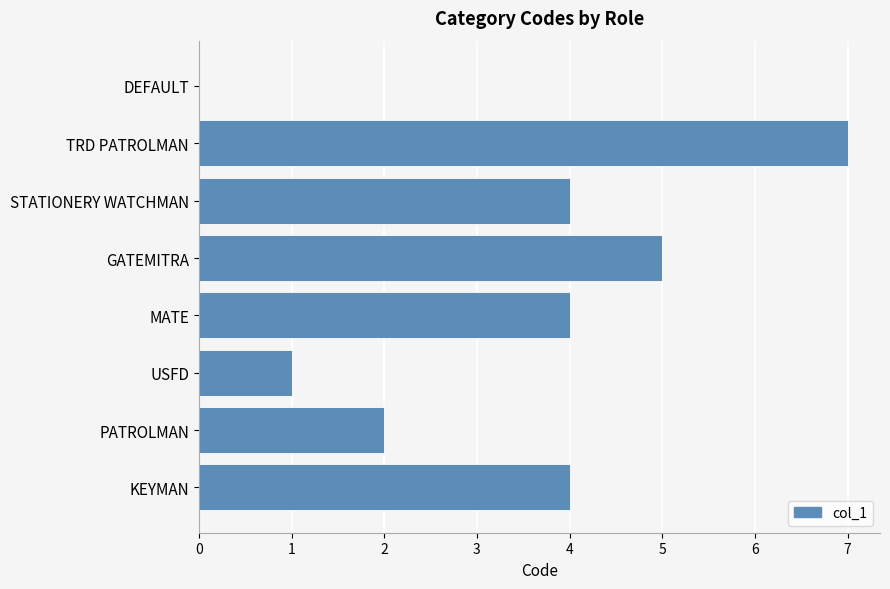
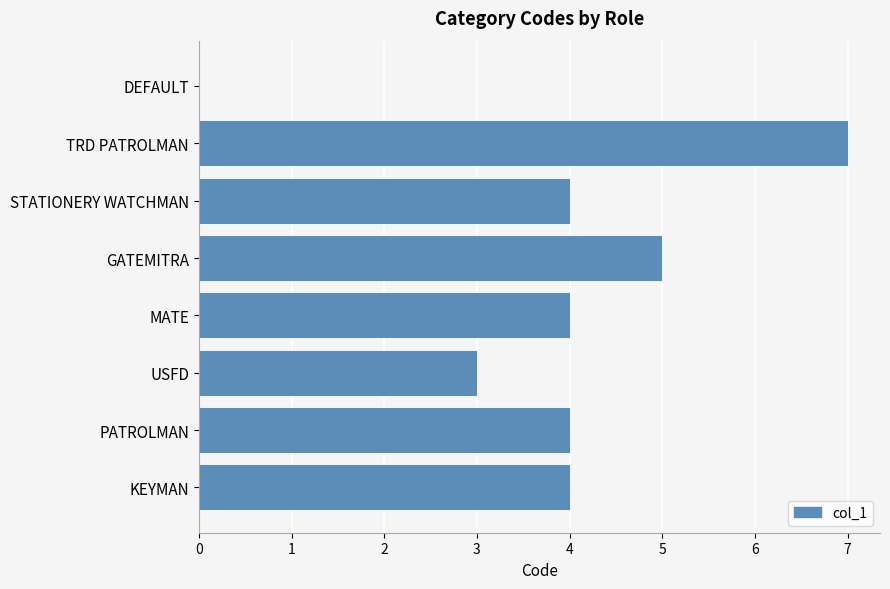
USFD: 1 -> 3
PATROLMAN: 2 -> 4
